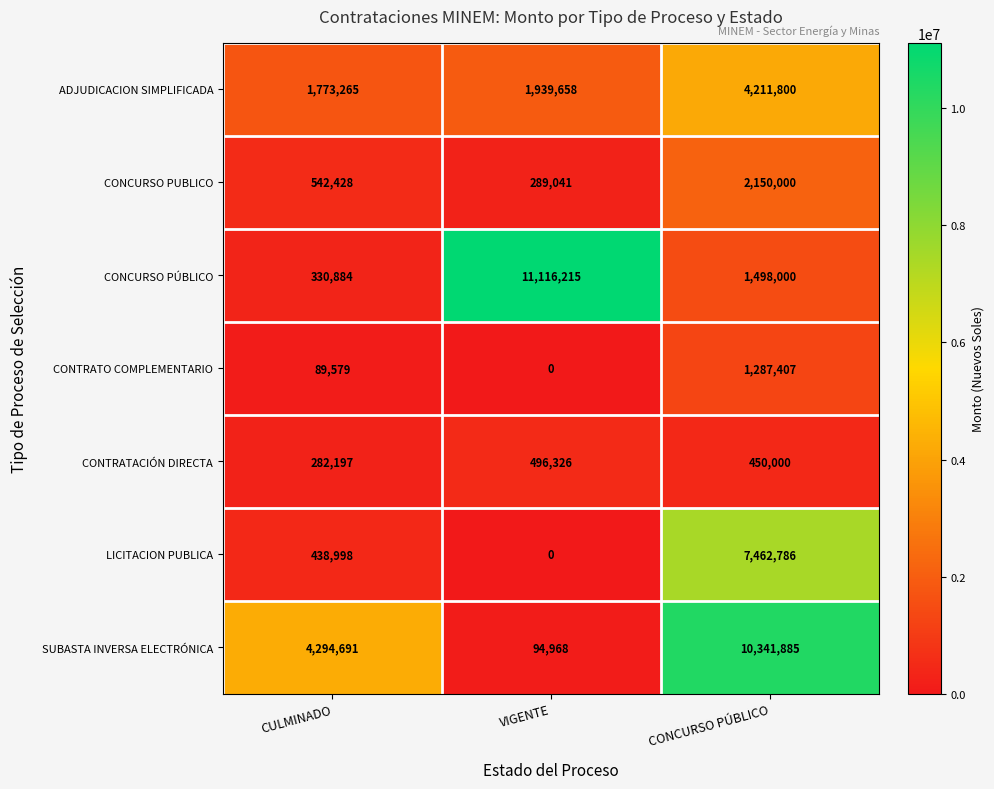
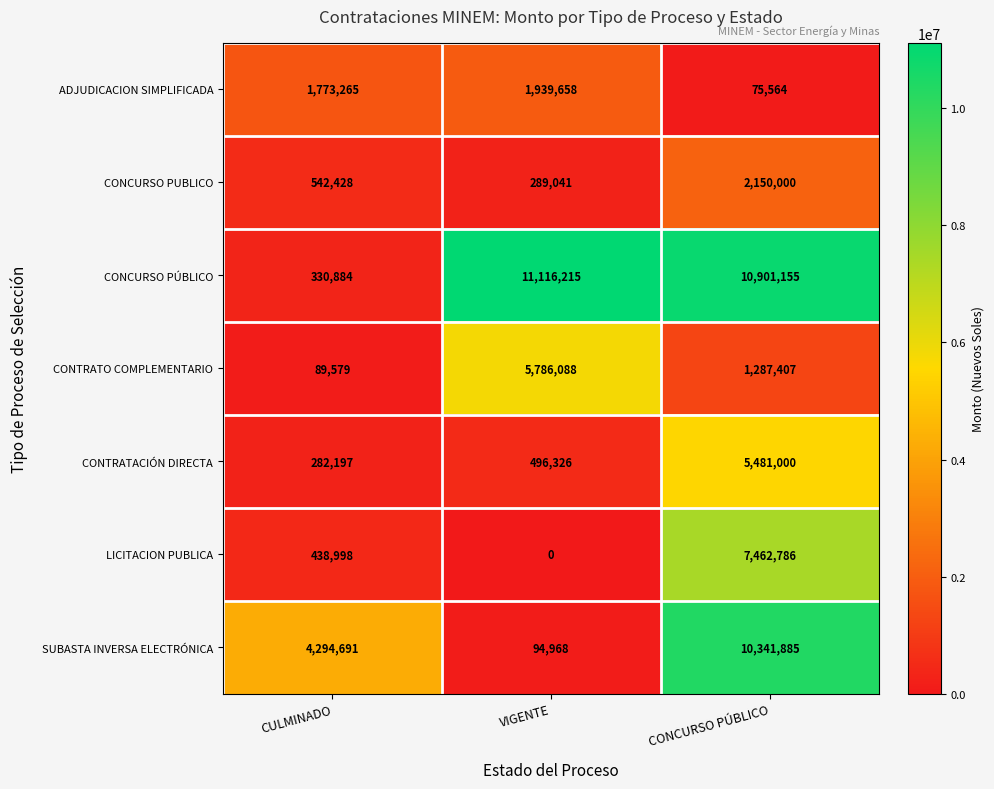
ADJUDICACION SIMPLIFICADA, CONCURSO PÚBLICO: 4,211,800 -> 75,564
CONCURSO PÚBLICO, CONCURSO PÚBLICO: 1,498,000 -> 10,901,155
CONTRATO COMPLEMENTARIO, VIGENTE: 0 -> 5,786,088
CONTRATACIÓN DIRECTA, CONCURSO PÚBLICO: 450,000 -> 5,481,000
